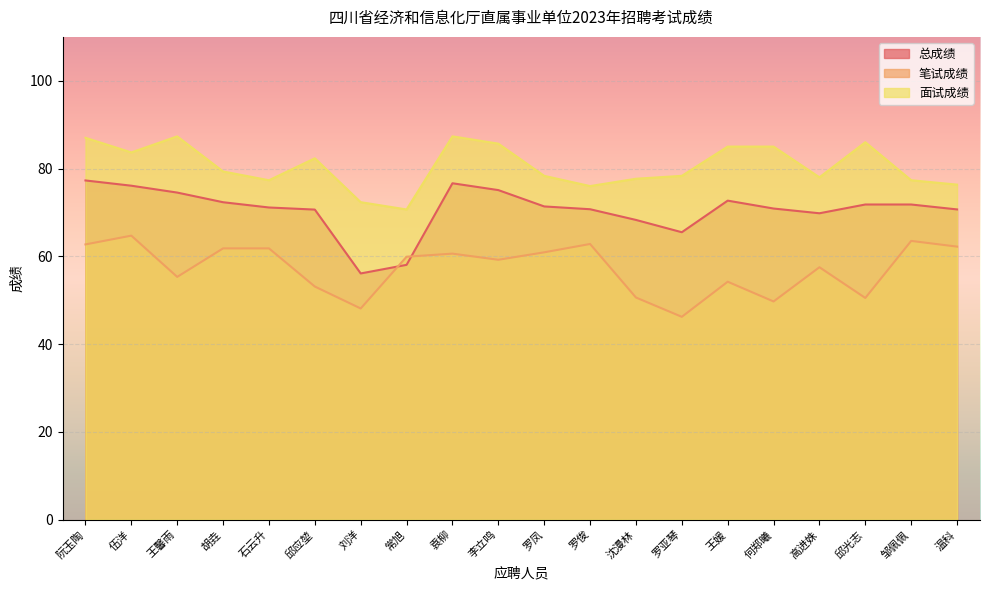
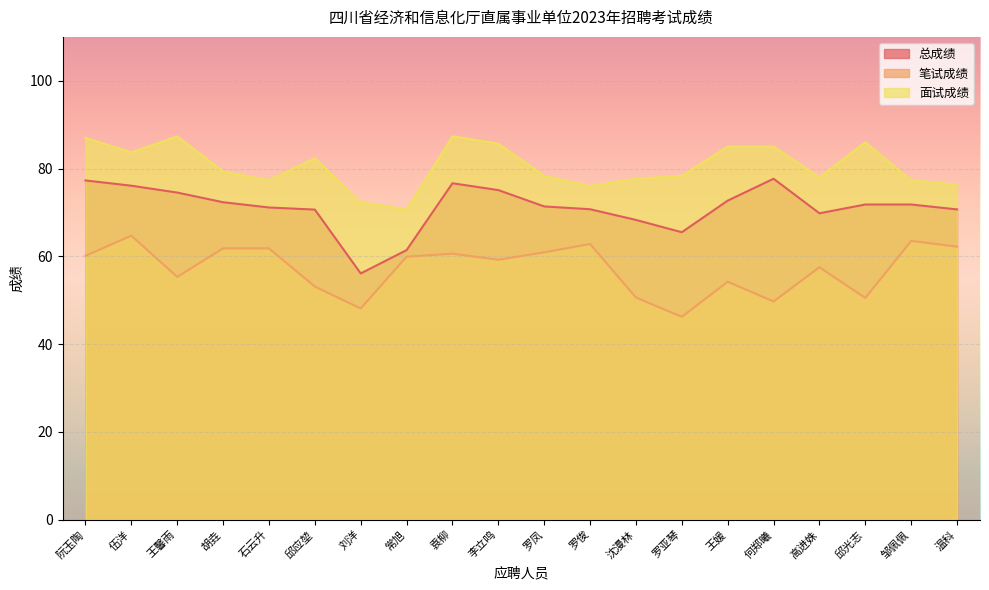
笔试成绩, 阮玉陶: 63 -> 60
总成绩, 常旭: 58 -> 61
总成绩, 何郑曦: 71 -> 78
